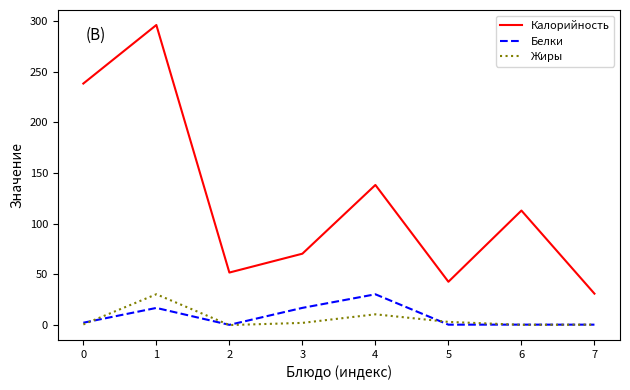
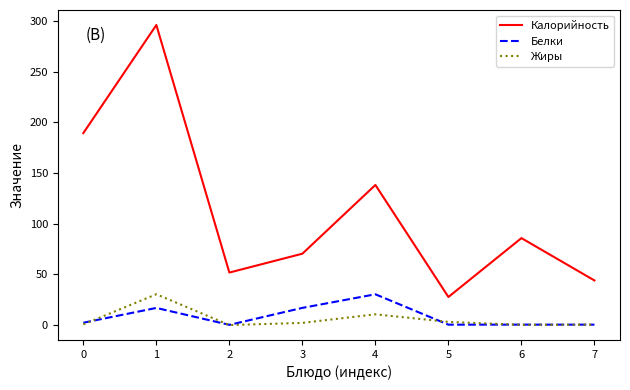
Калорийность, 0: 238 -> 189
Калорийность, 5: 43 -> 28
Калорийность, 6: 113 -> 86
Калорийность, 7: 31 -> 44
